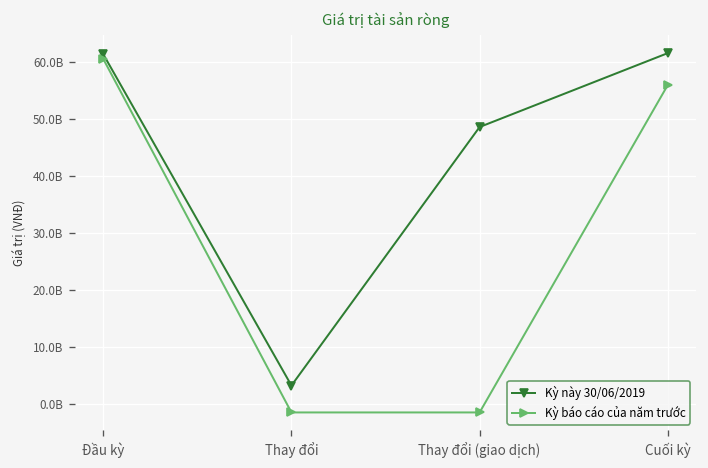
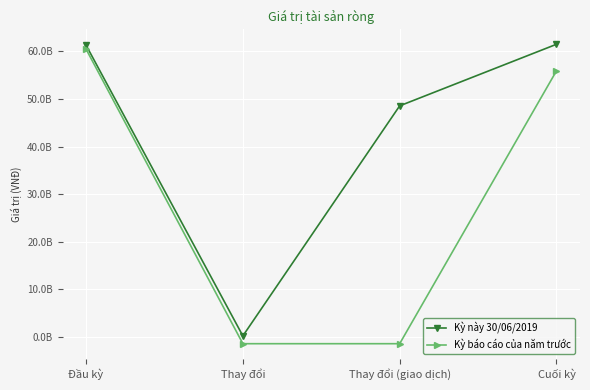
Kỳ này 30/06/2019, Thay đổi: 3000000000 -> 0
